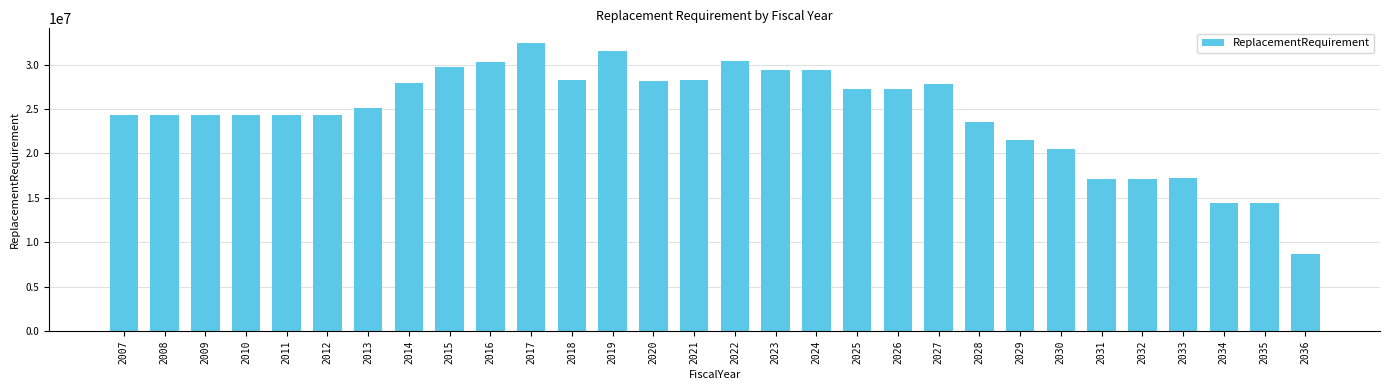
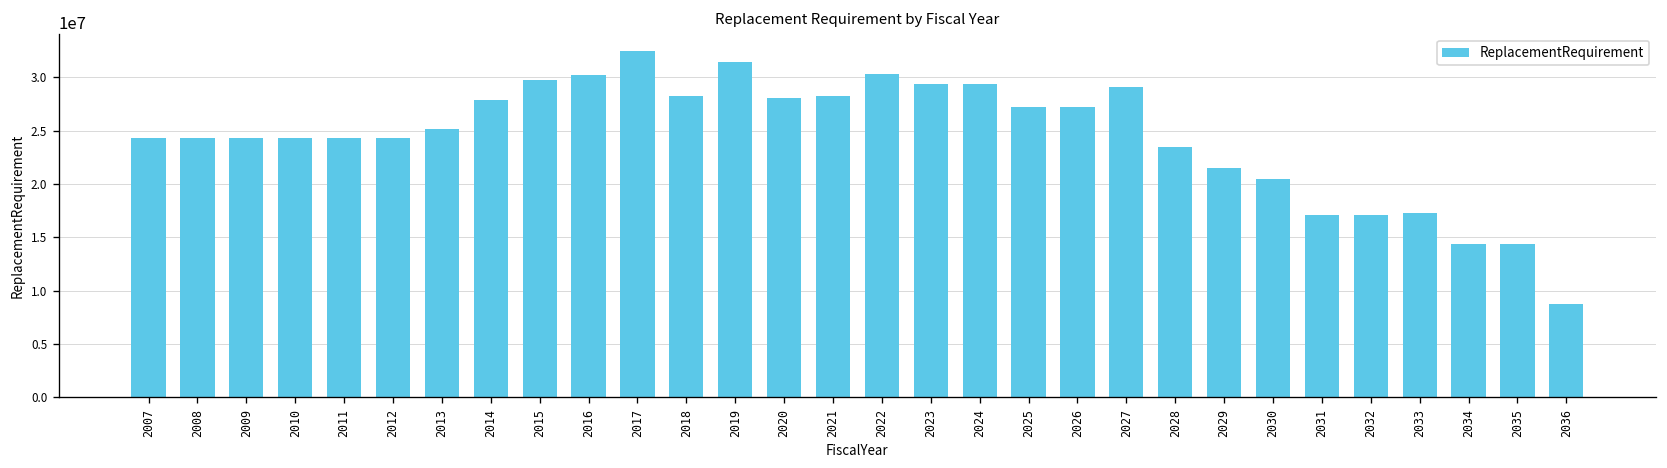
2027: 28000000 -> 29000000
